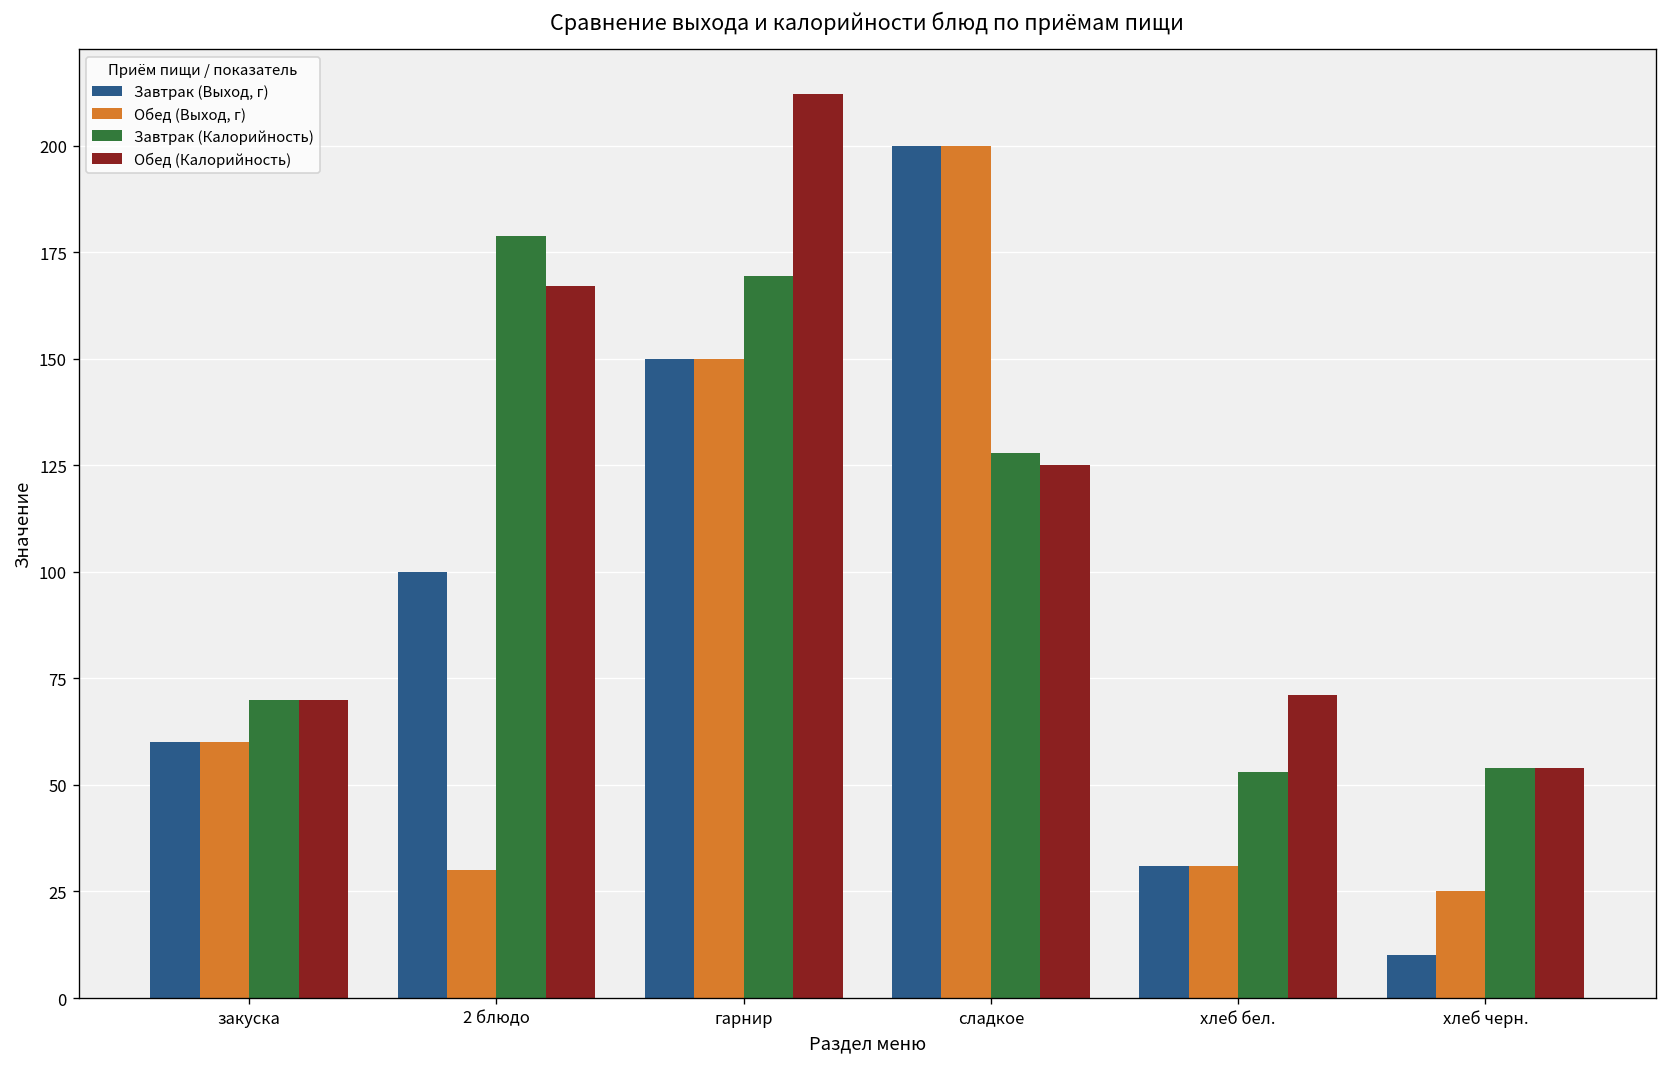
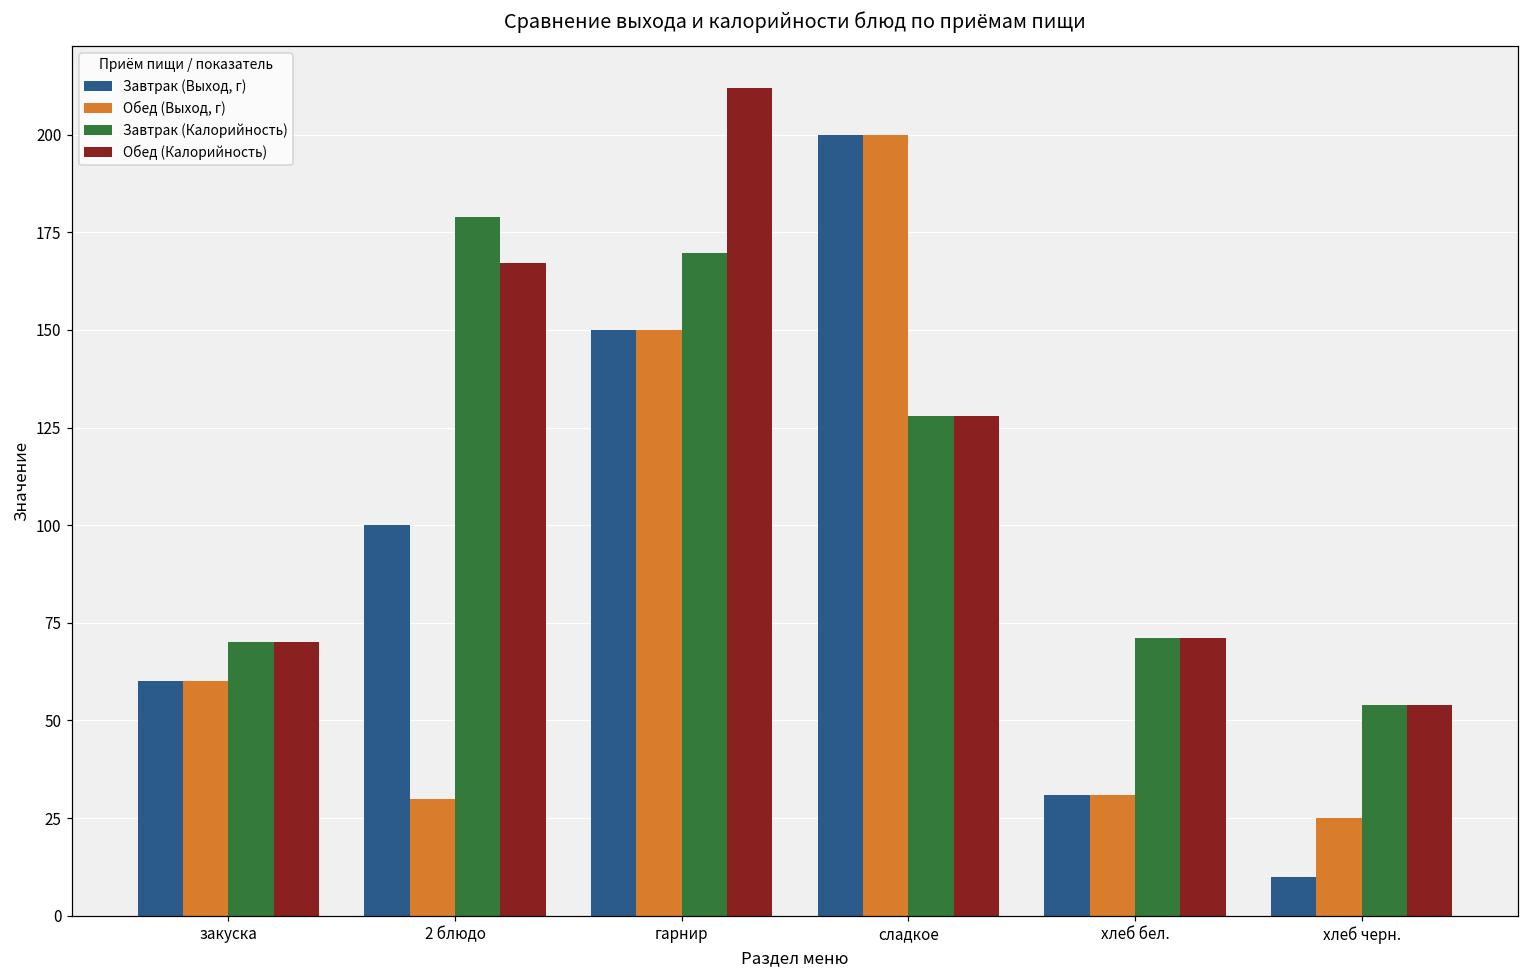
Обед (Калорийность), сладкое: 125 -> 128
Завтрак (Калорийность), хлеб бел.: 53 -> 71
